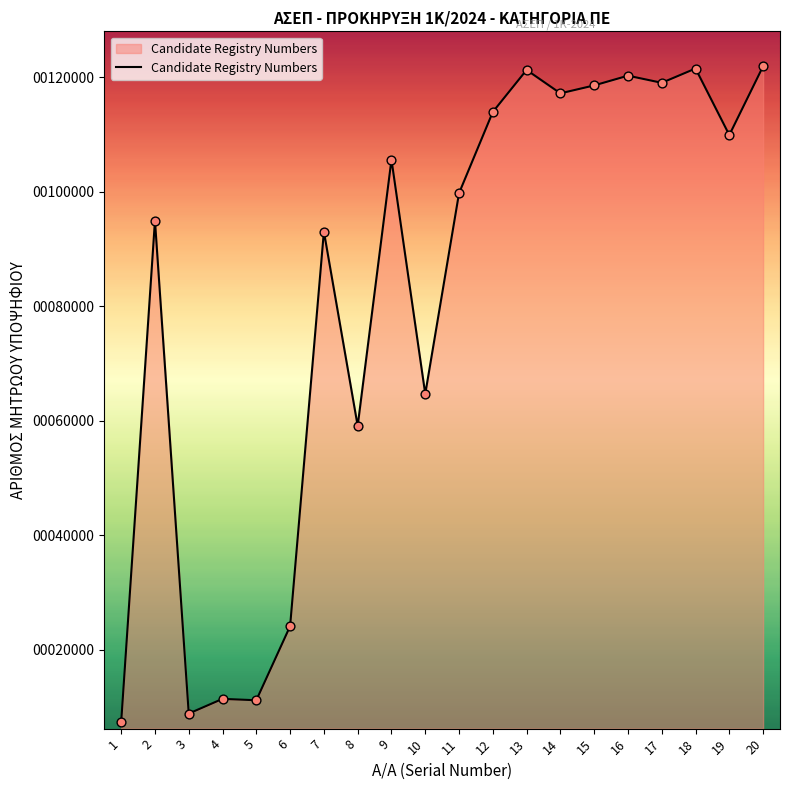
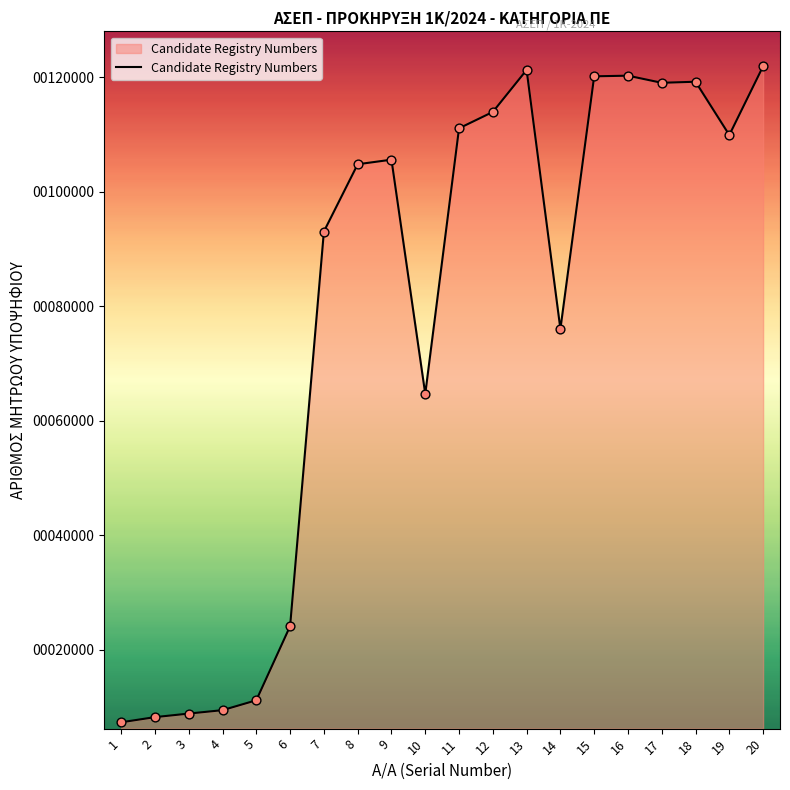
2: 95000 -> 8000
4: 11000 -> 9000
8: 59000 -> 105000
11: 100000 -> 111000
14: 117000 -> 76000
15: 119000 -> 120000
18: 121000 -> 119000
